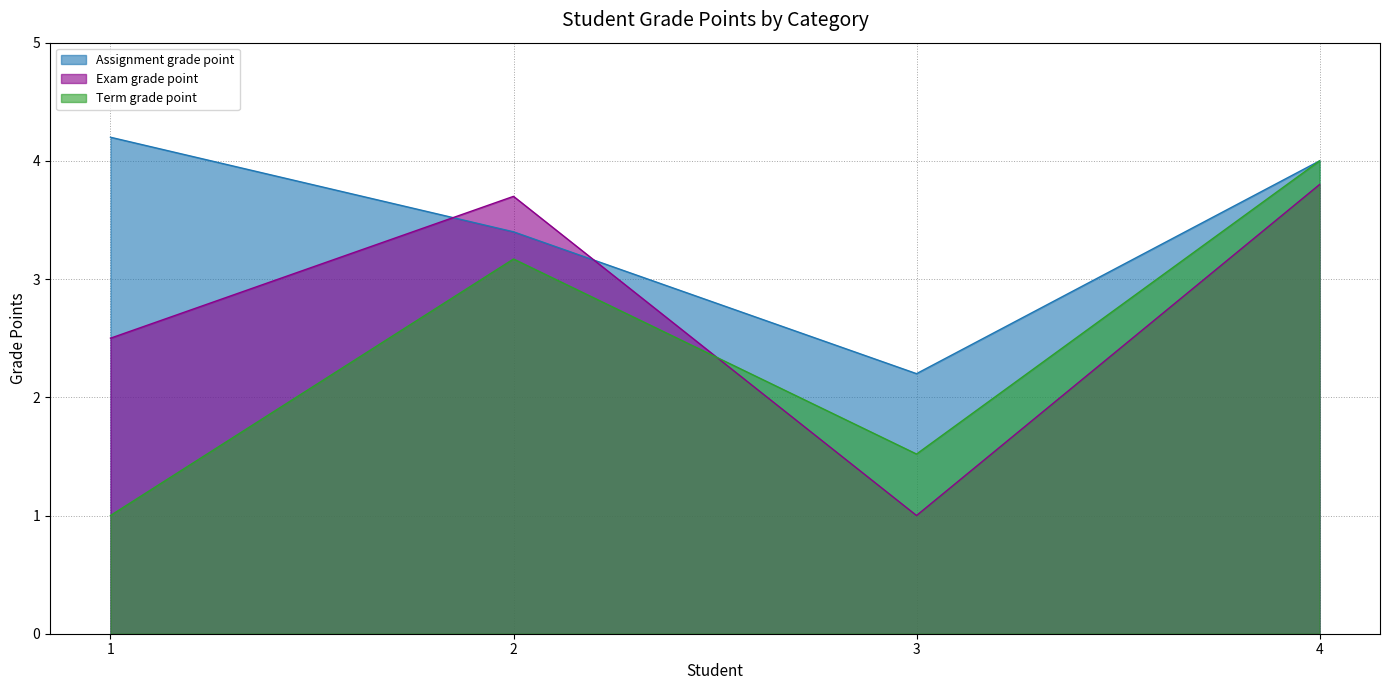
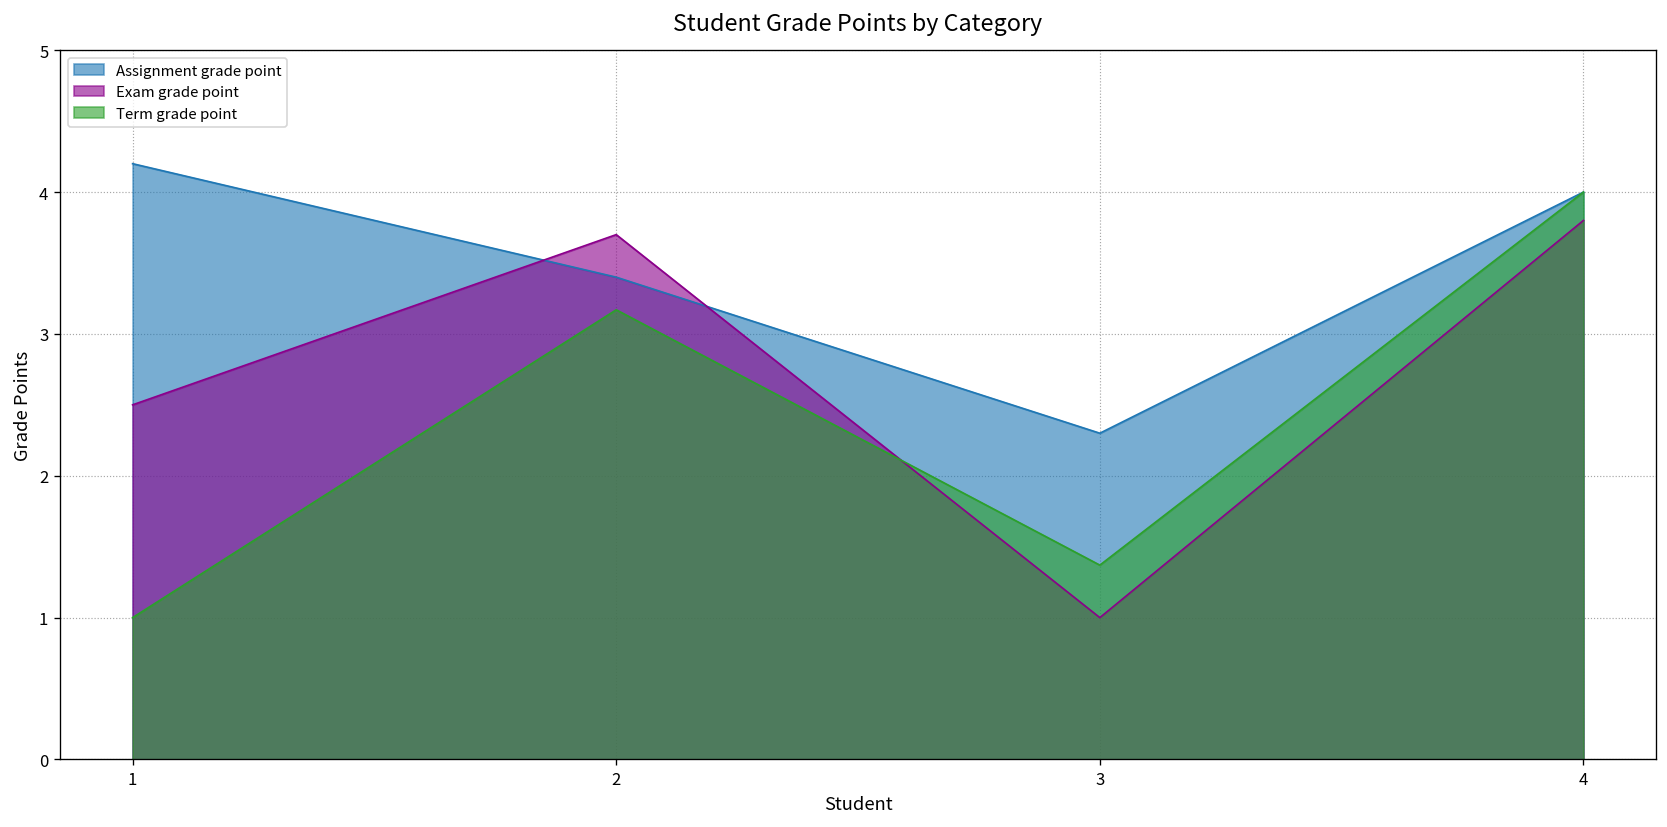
Assignment grade point, 3: 2.2 -> 2.3
Term grade point, 3: 1.52 -> 1.37
